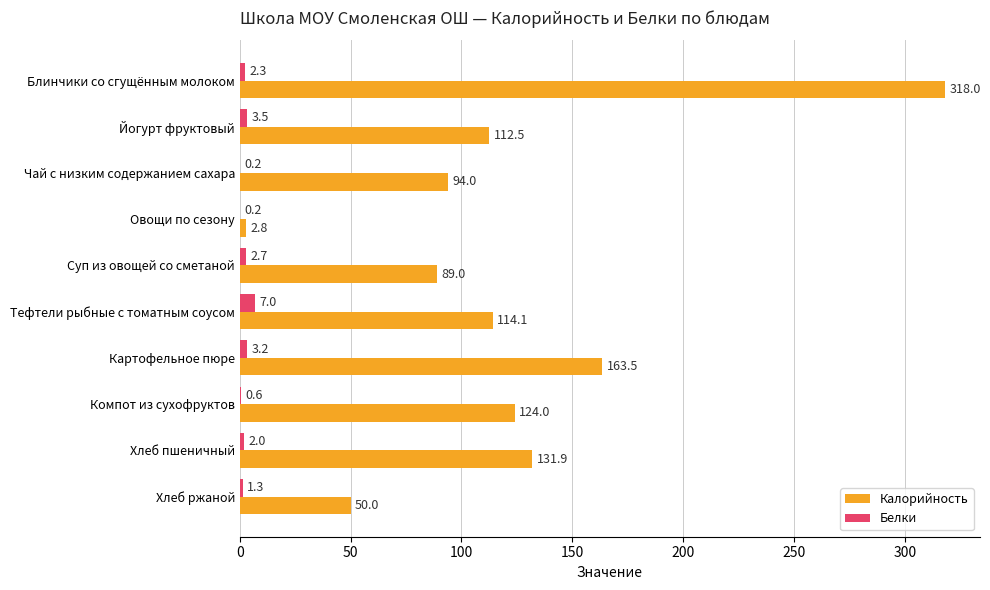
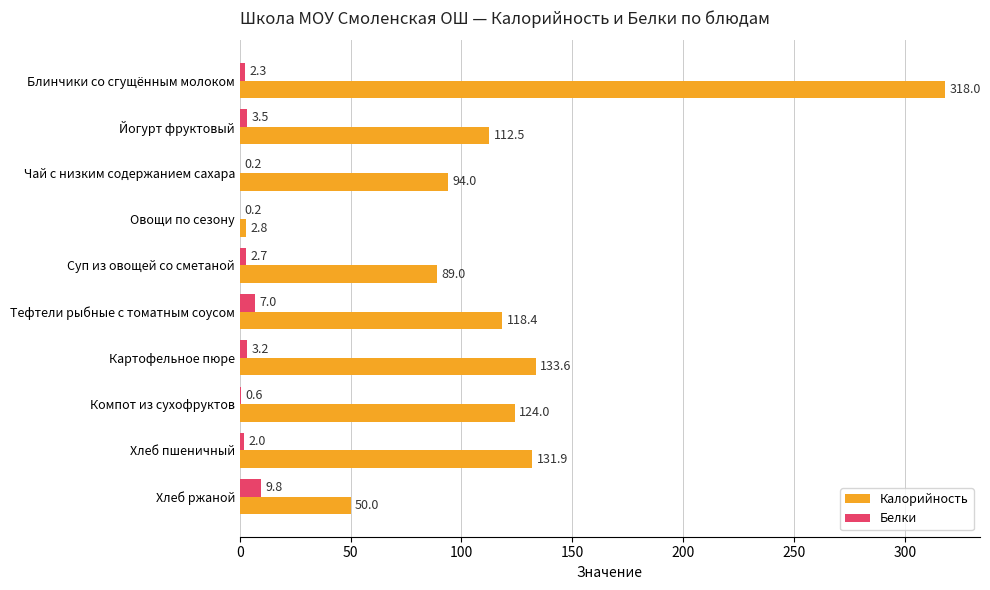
Калорийность, Тефтели рыбные с томатным соусом: 114.1 -> 118.4
Калорийность, Картофельное пюре: 163.5 -> 133.6
Белки, Хлеб ржаной: 1.3 -> 9.8
